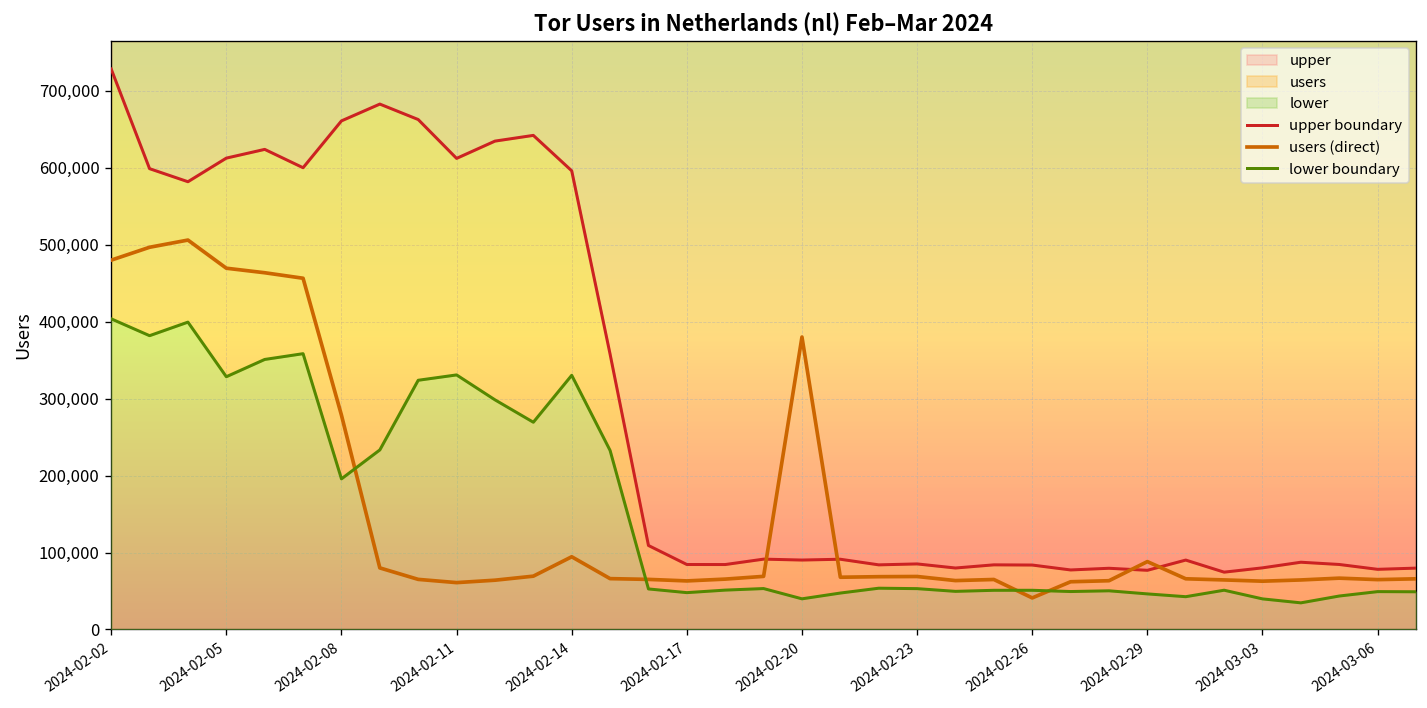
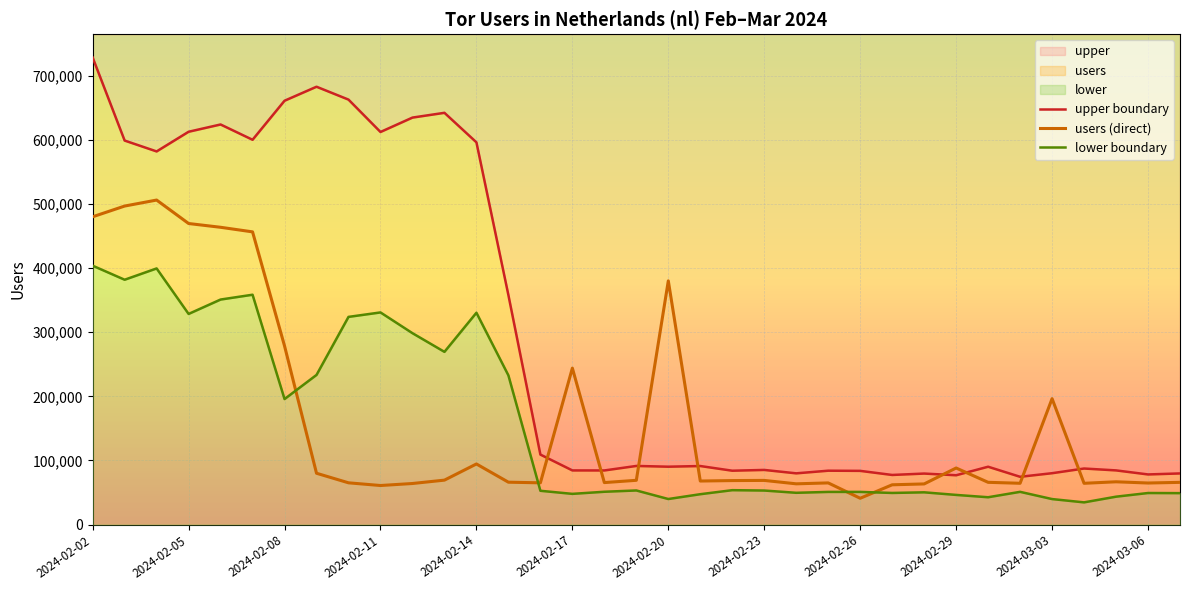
users (direct), 2024-02-17: 60,000 -> 240,000
users (direct), 2024-03-03: 60,000 -> 200,000
